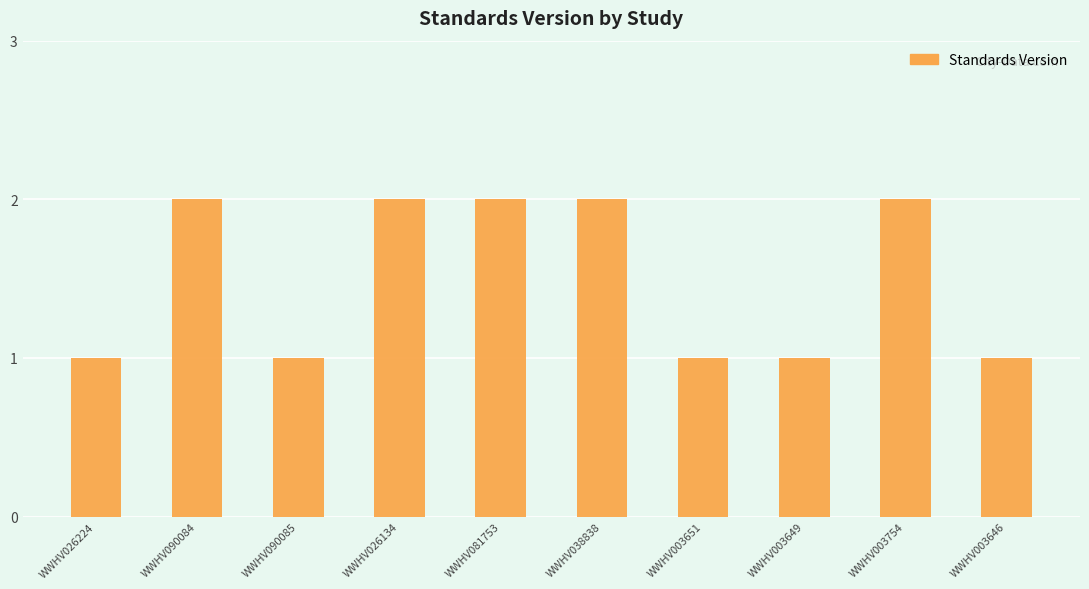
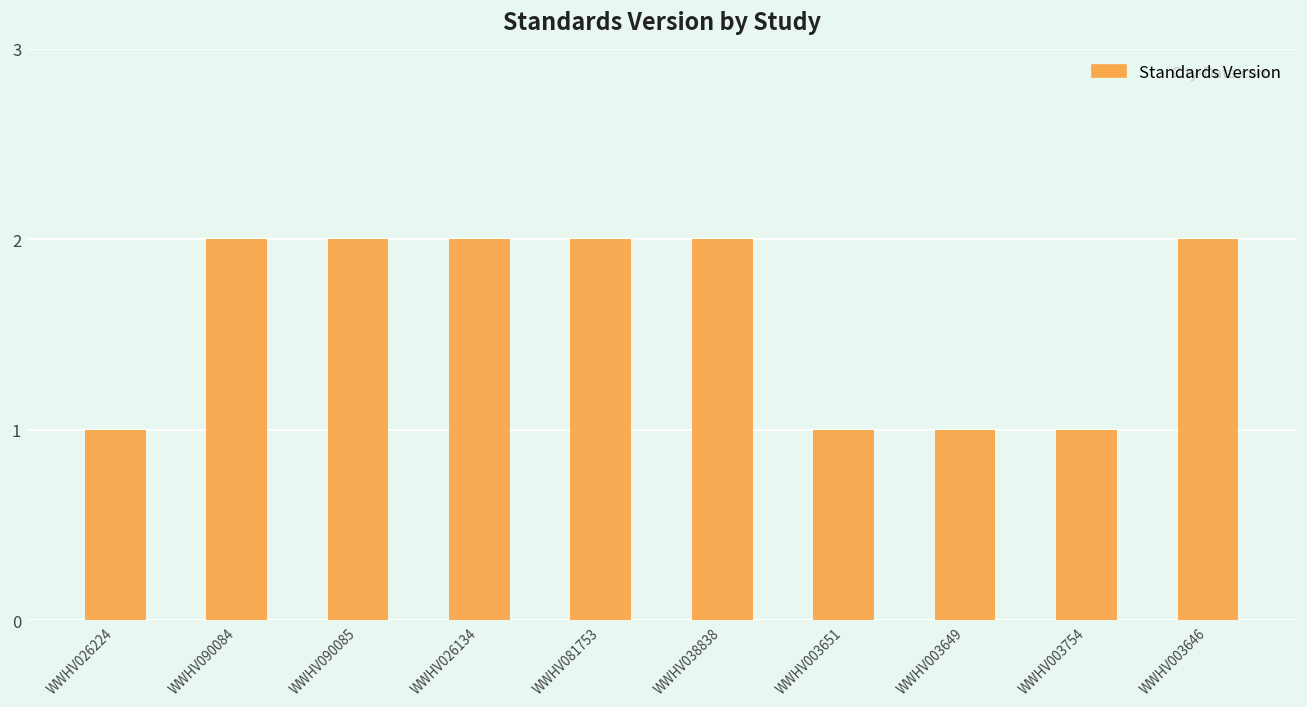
WWHV090085: 1 -> 2
WWHV003754: 2 -> 1
WWHV003646: 1 -> 2
